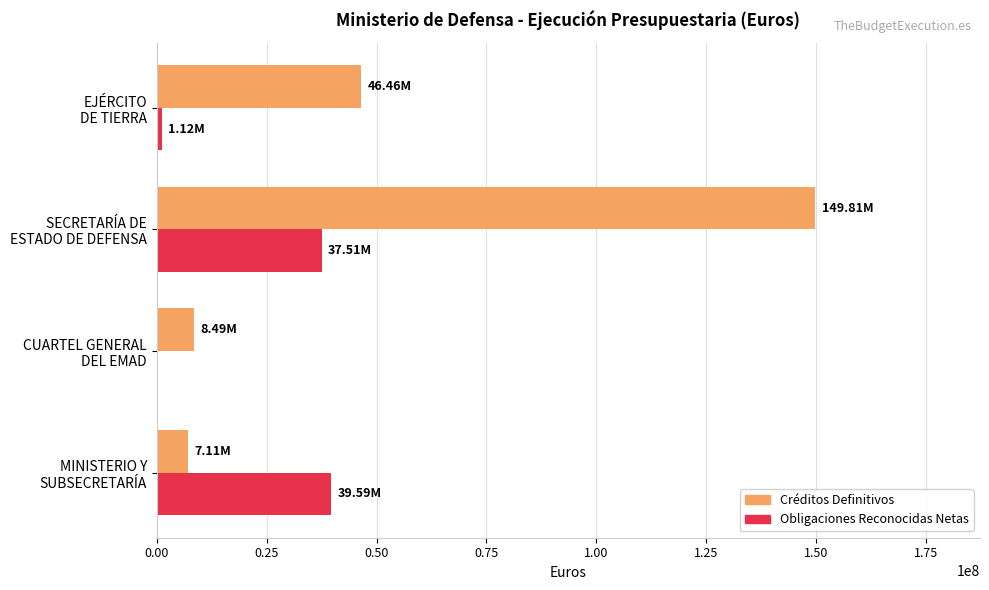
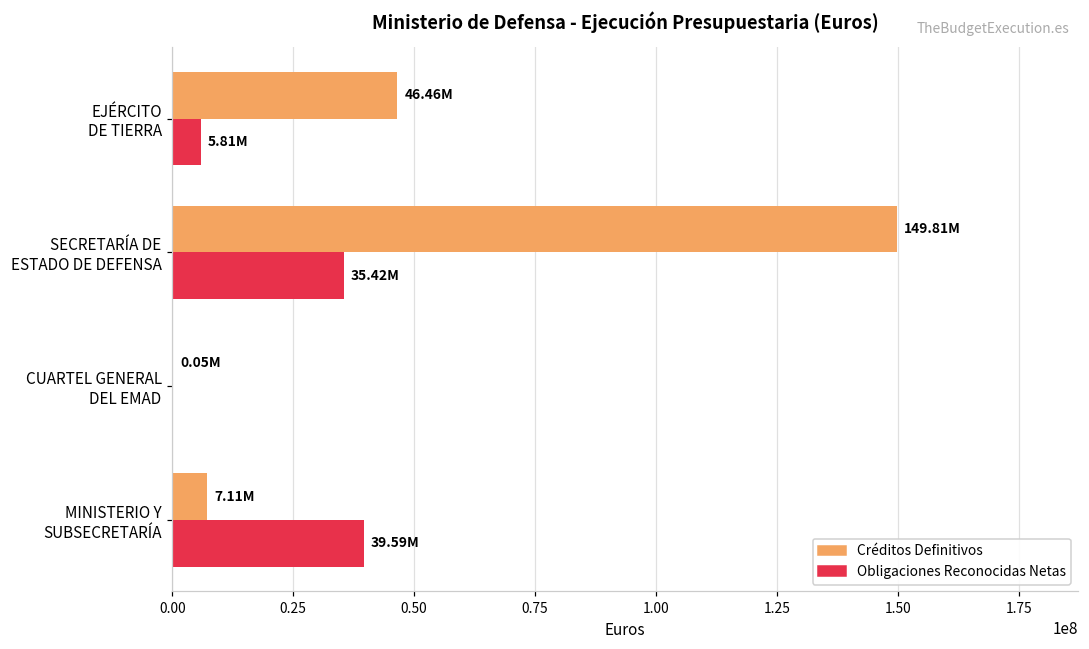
Obligaciones Reconocidas Netas, EJÉRCITO DE TIERRA: 1.12M -> 5.81M
Obligaciones Reconocidas Netas, SECRETARÍA DE ESTADO DE DEFENSA: 37.51M -> 35.42M
Créditos Definitivos, CUARTEL GENERAL DEL EMAD: 8.49M -> 0.05M
